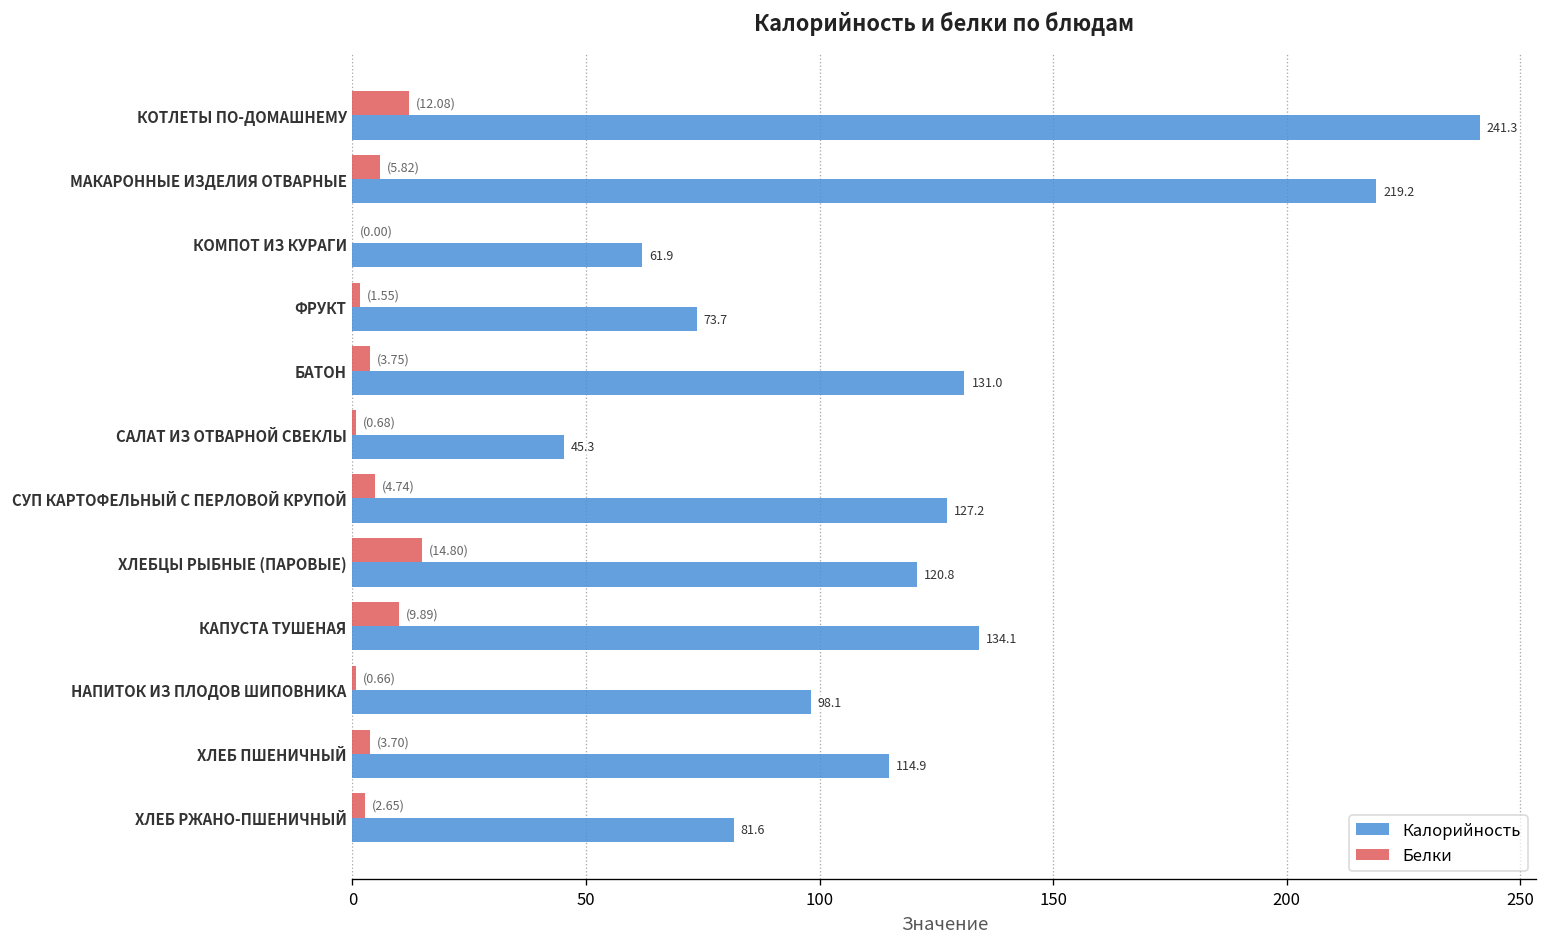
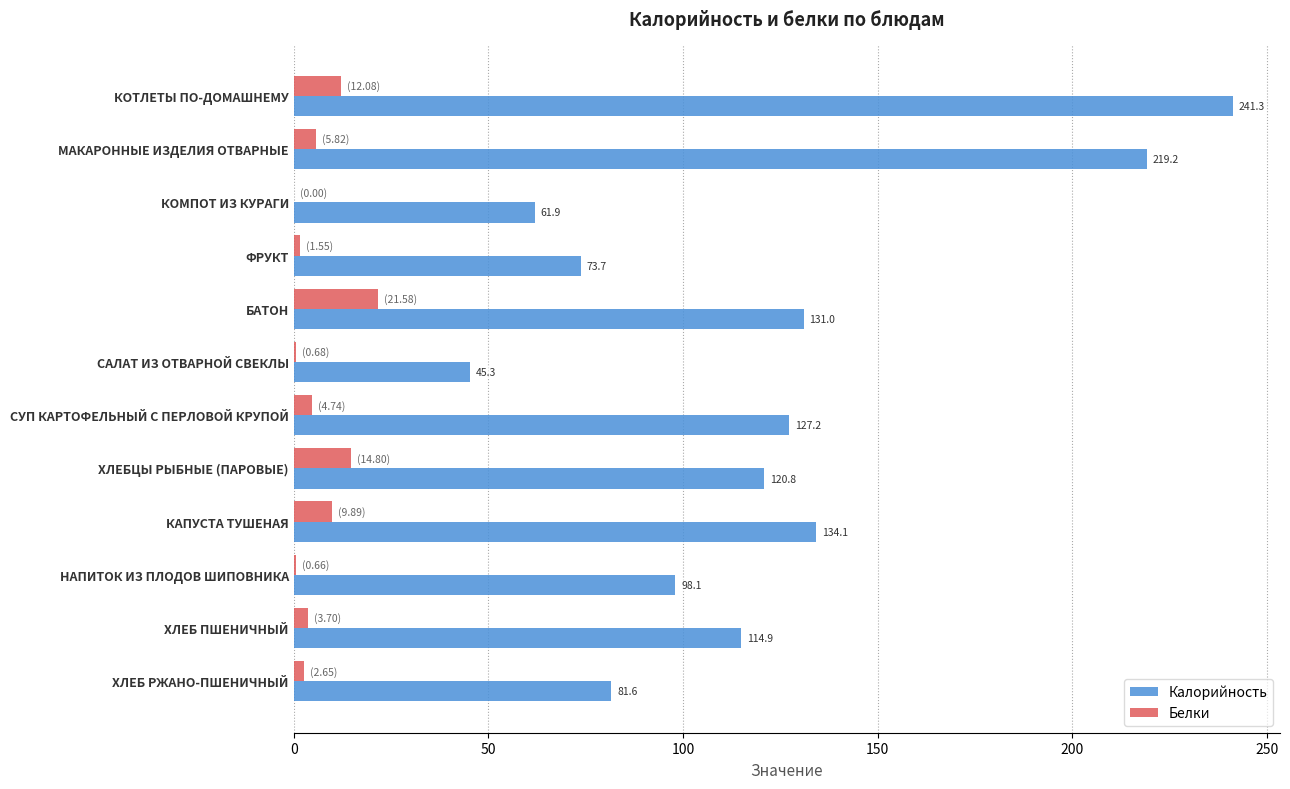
Белки, БАТОН: (3.75) -> (21.58)
